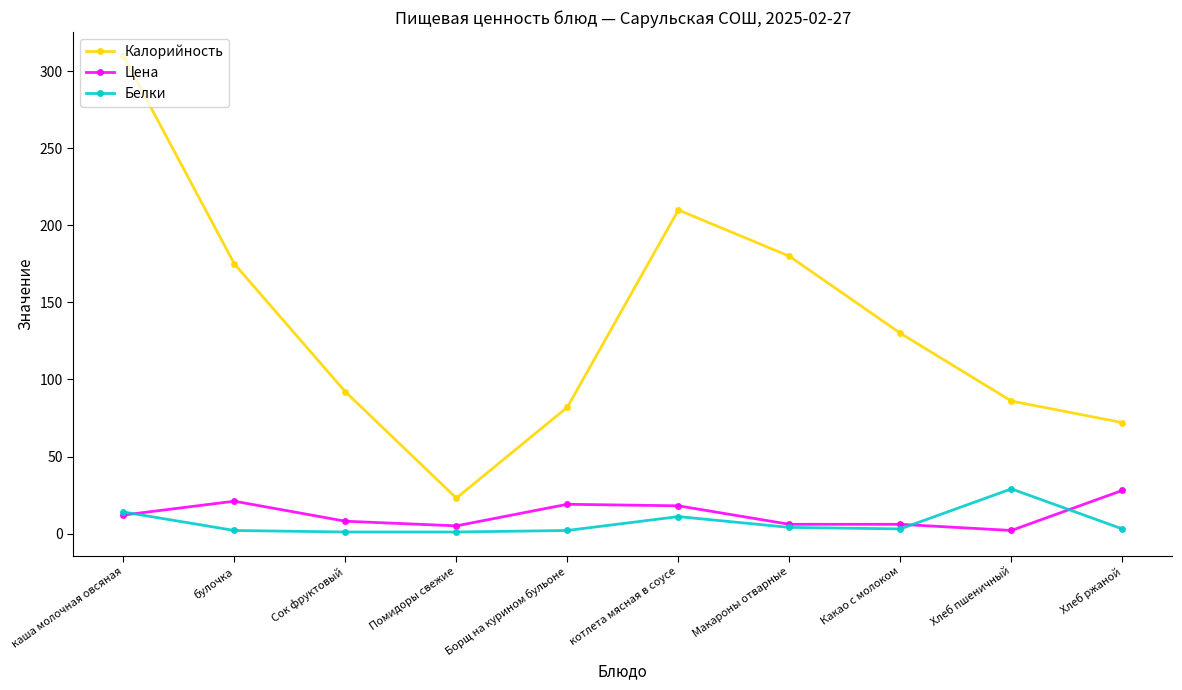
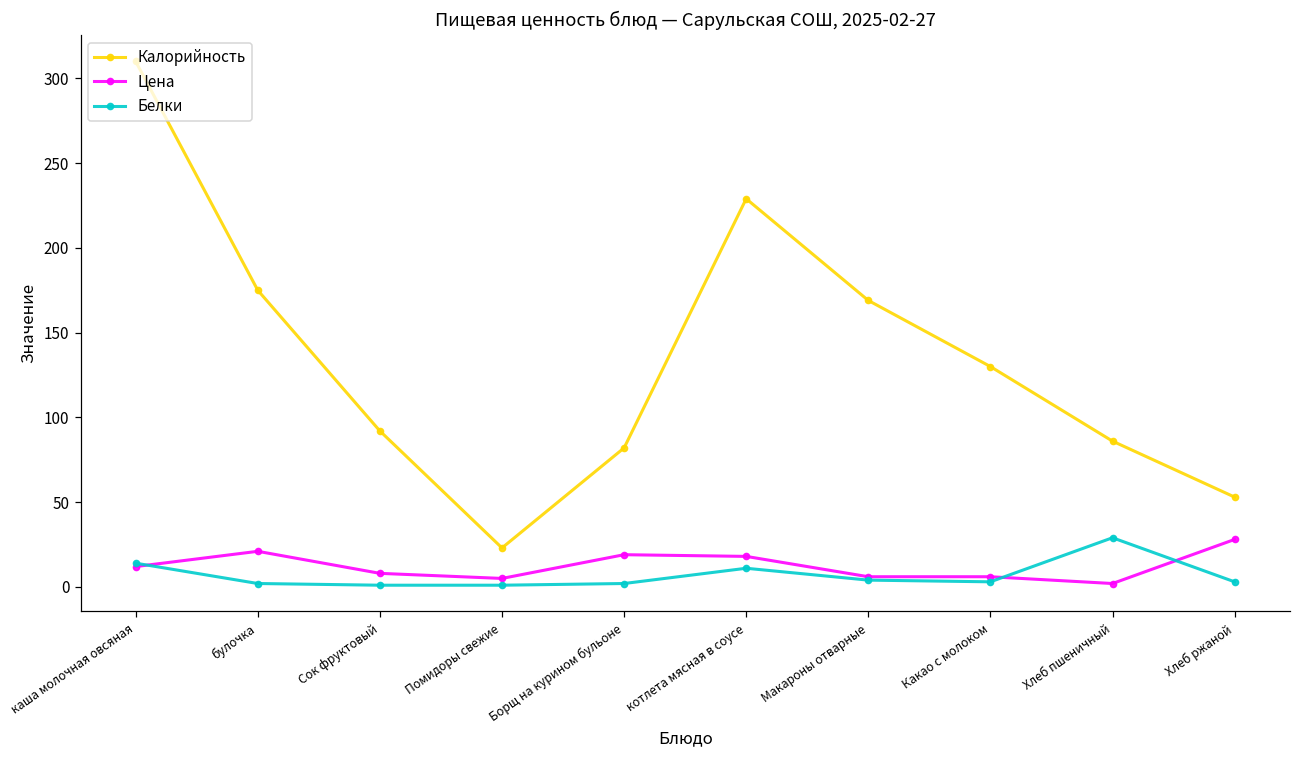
Калорийность, котлета мясная в соусе: 210 -> 229
Калорийность, Макароны отварные: 180 -> 169
Калорийность, Хлеб ржаной: 72 -> 53
